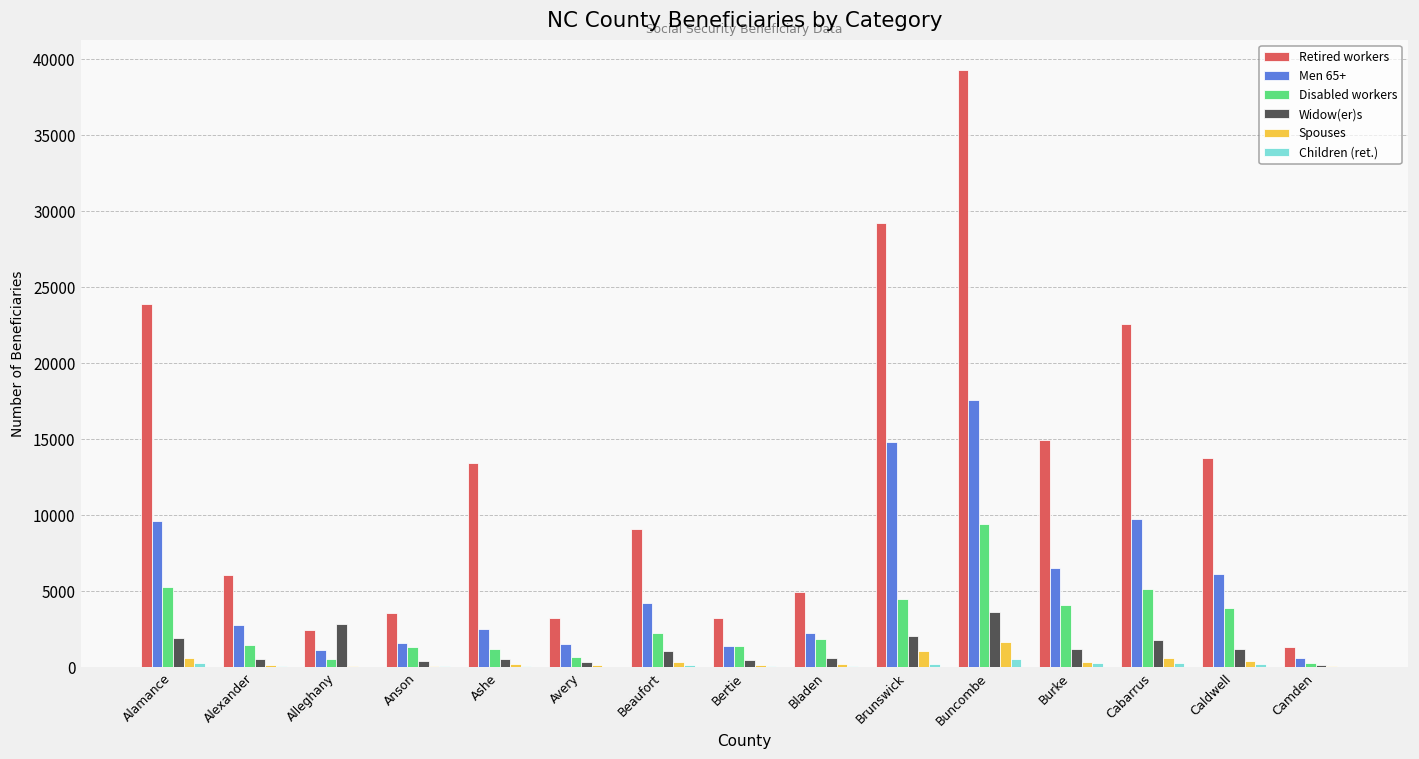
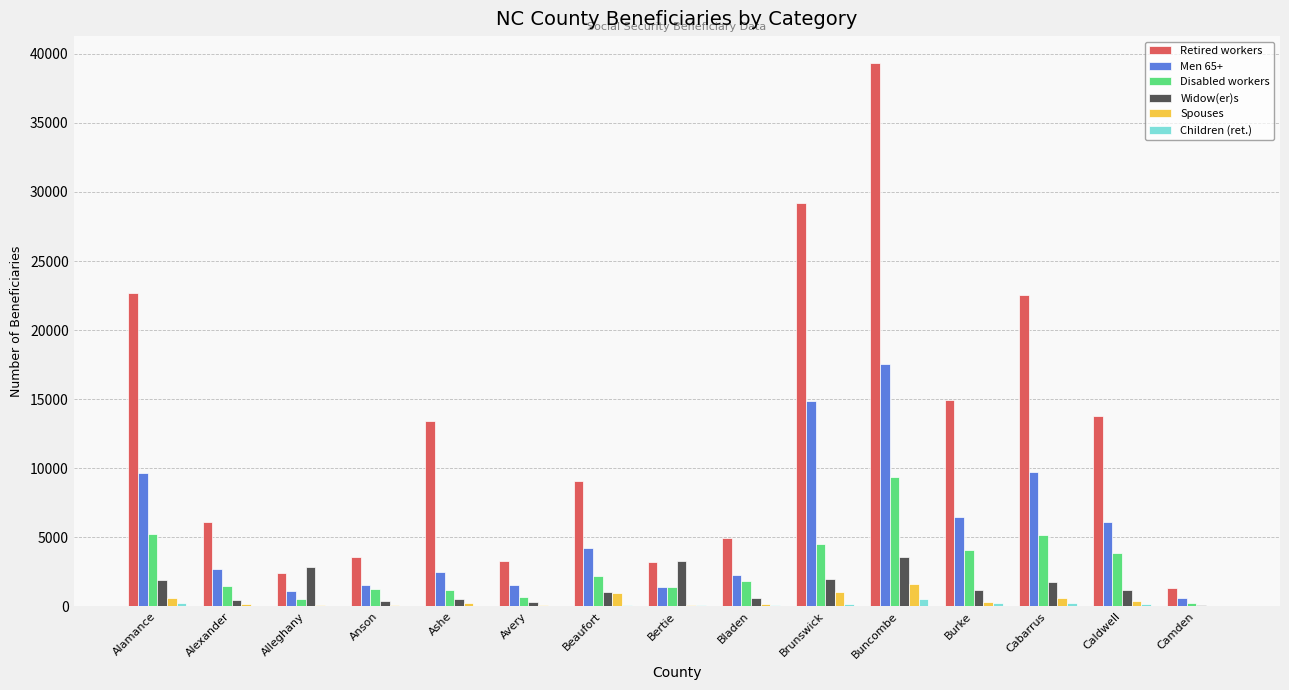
Retired workers, Alamance: 23900 -> 22700
Spouses, Beaufort: 400 -> 1000
Widow(er)s, Bertie: 400 -> 3300
